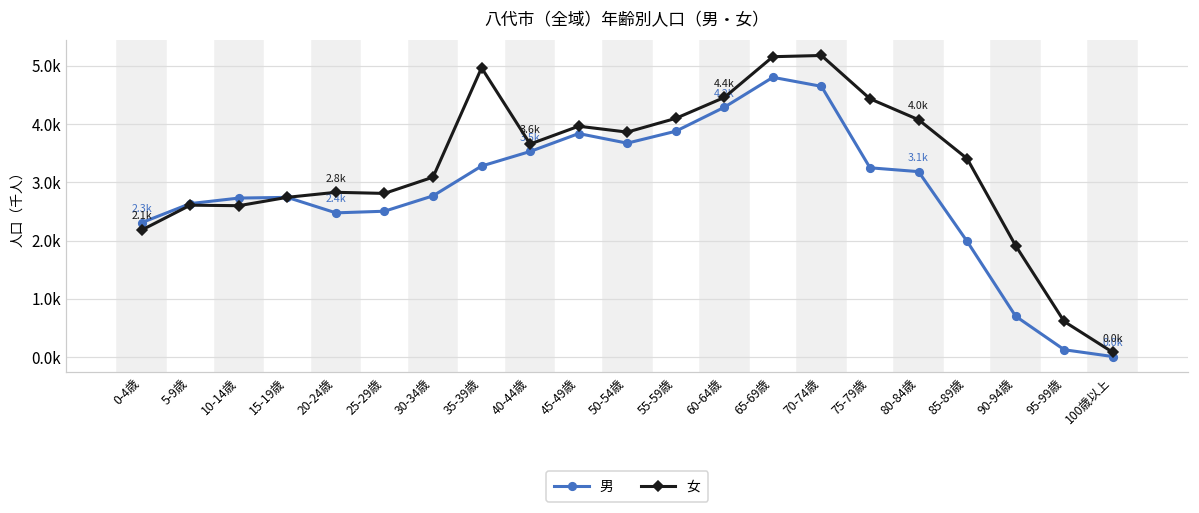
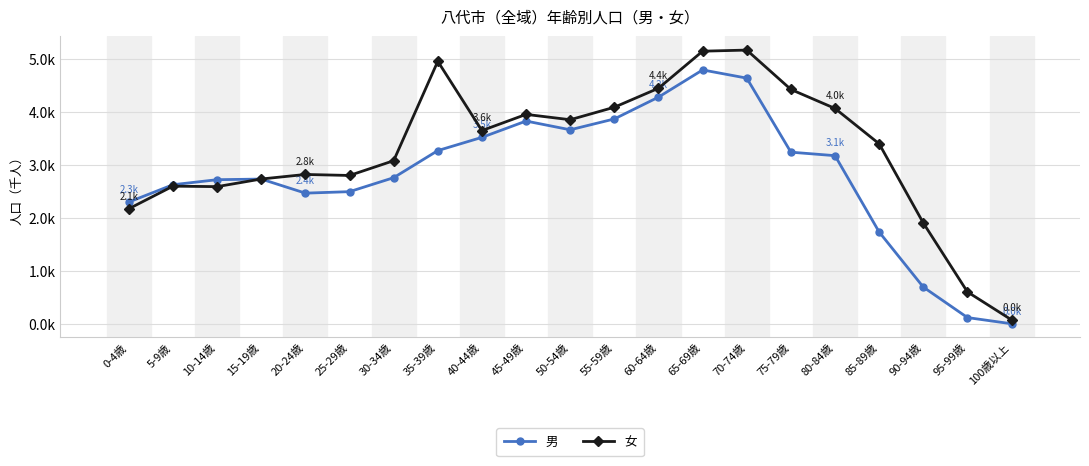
男, 85-89歳: 2000 -> 1700
